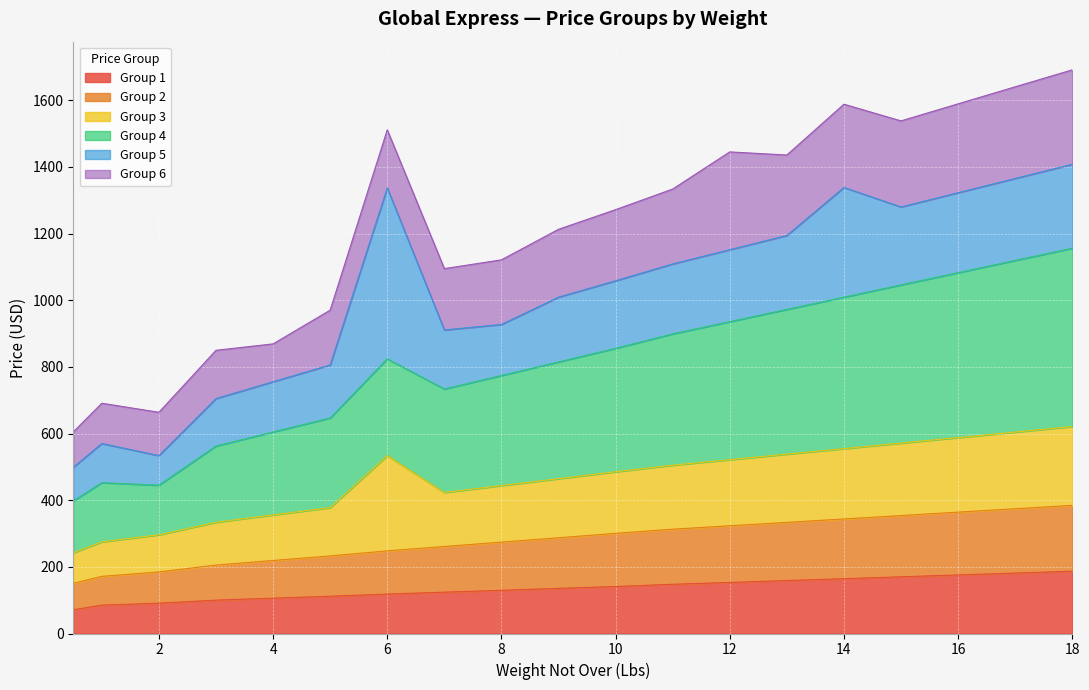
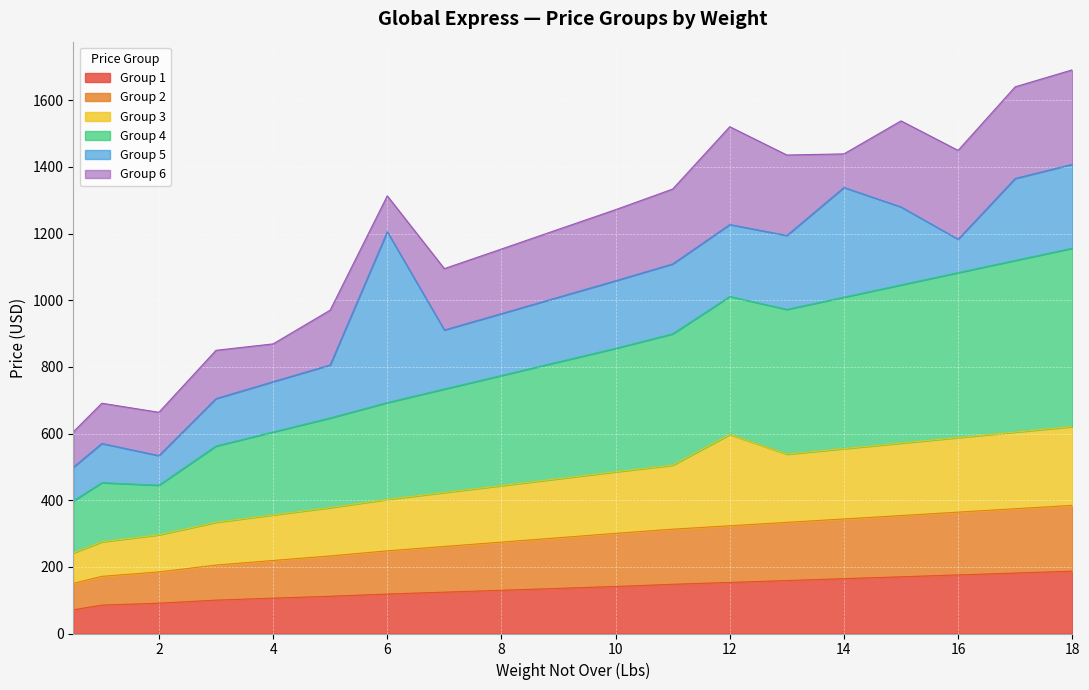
Group 3, 6: 290 -> 150
Group 6, 6: 170 -> 110
Group 5, 8: 150 -> 190
Group 3, 12: 200 -> 270
Group 6, 14: 250 -> 100
Group 5, 16: 240 -> 100
